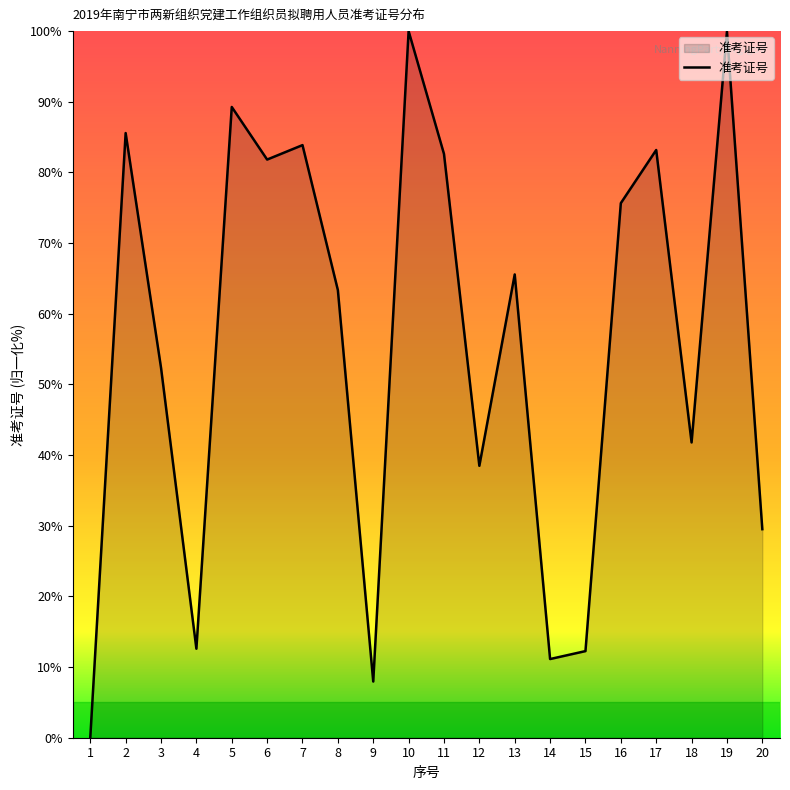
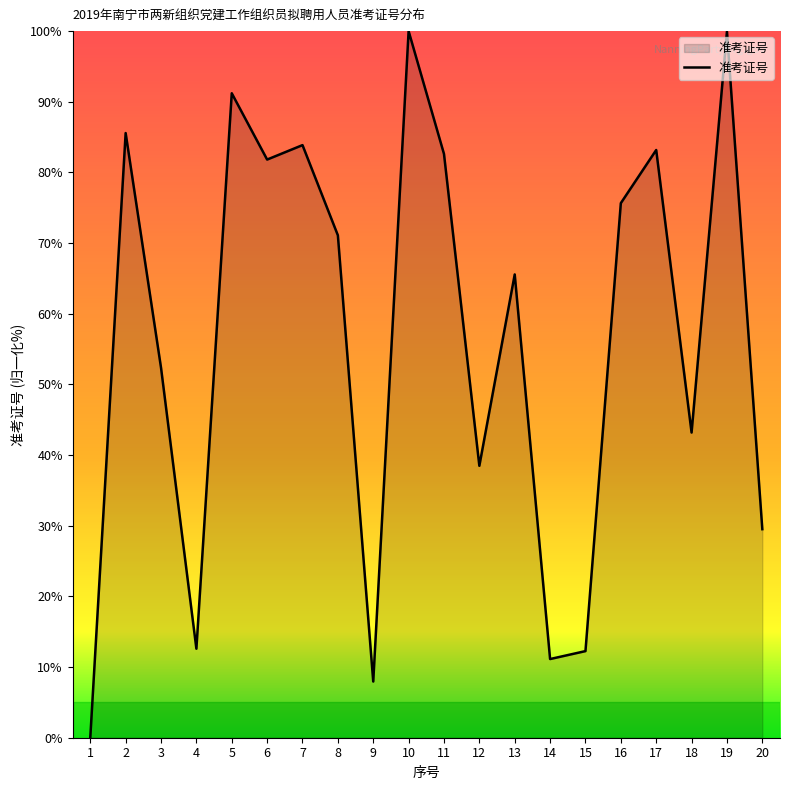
5: 89% -> 91%
8: 63% -> 71%
18: 42% -> 43%
